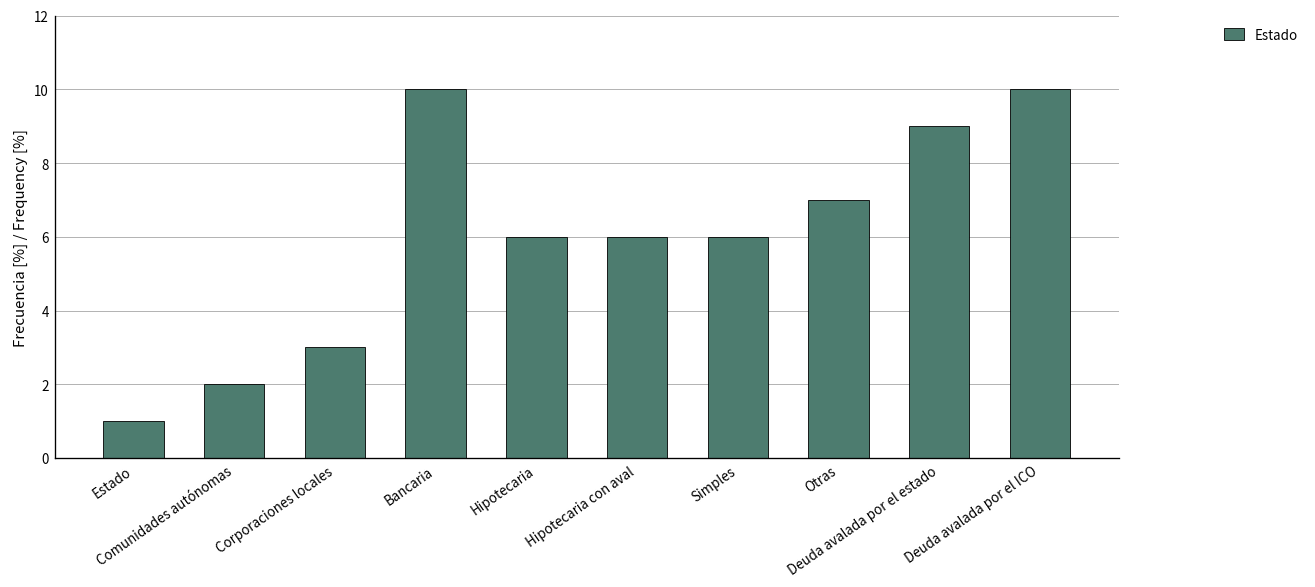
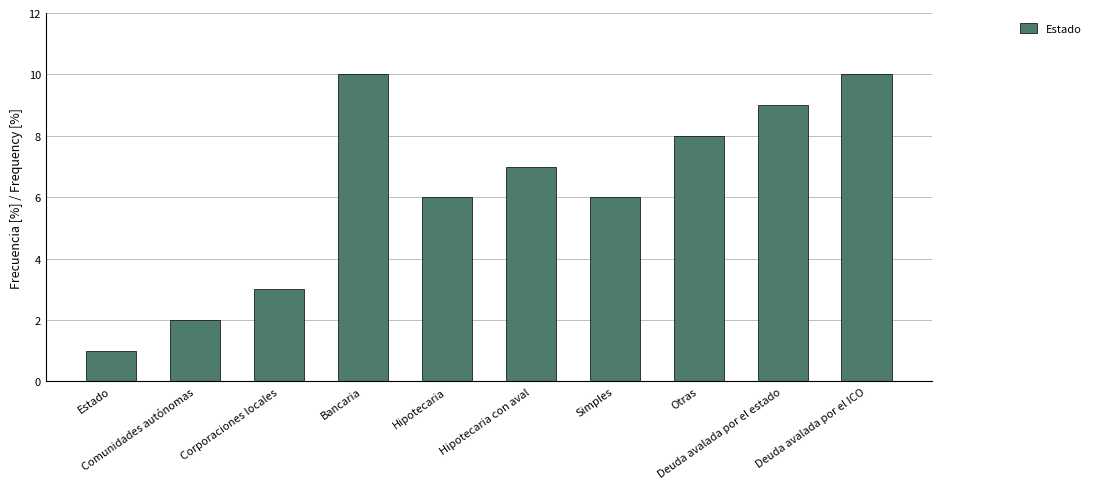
Hipotecaria con aval: 6 -> 7
Otras: 7 -> 8
